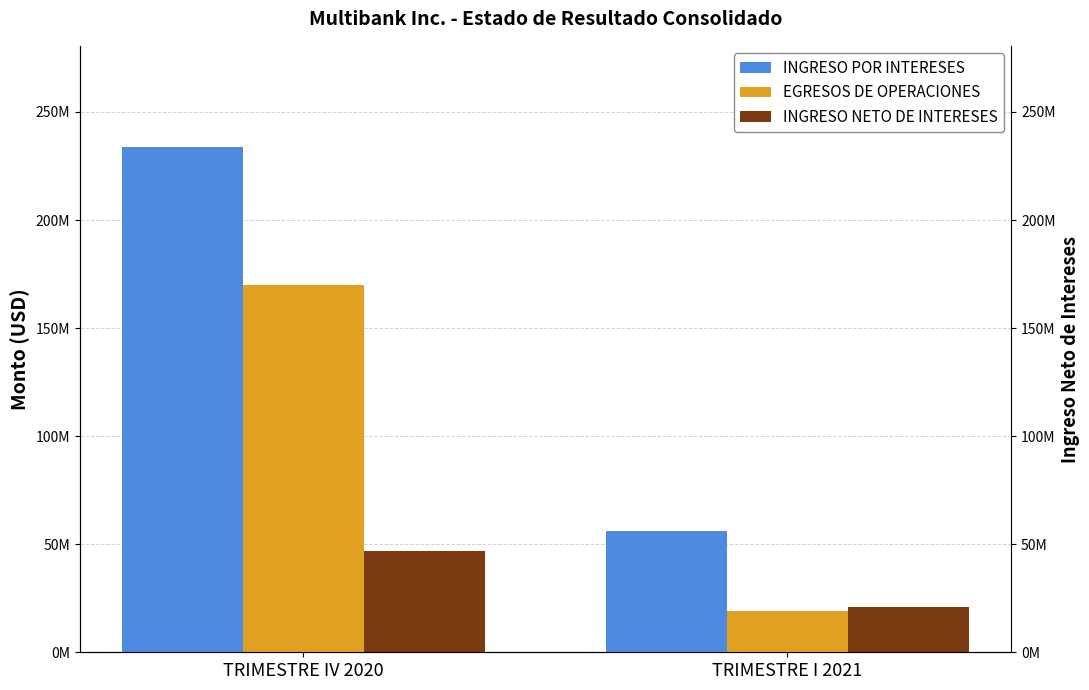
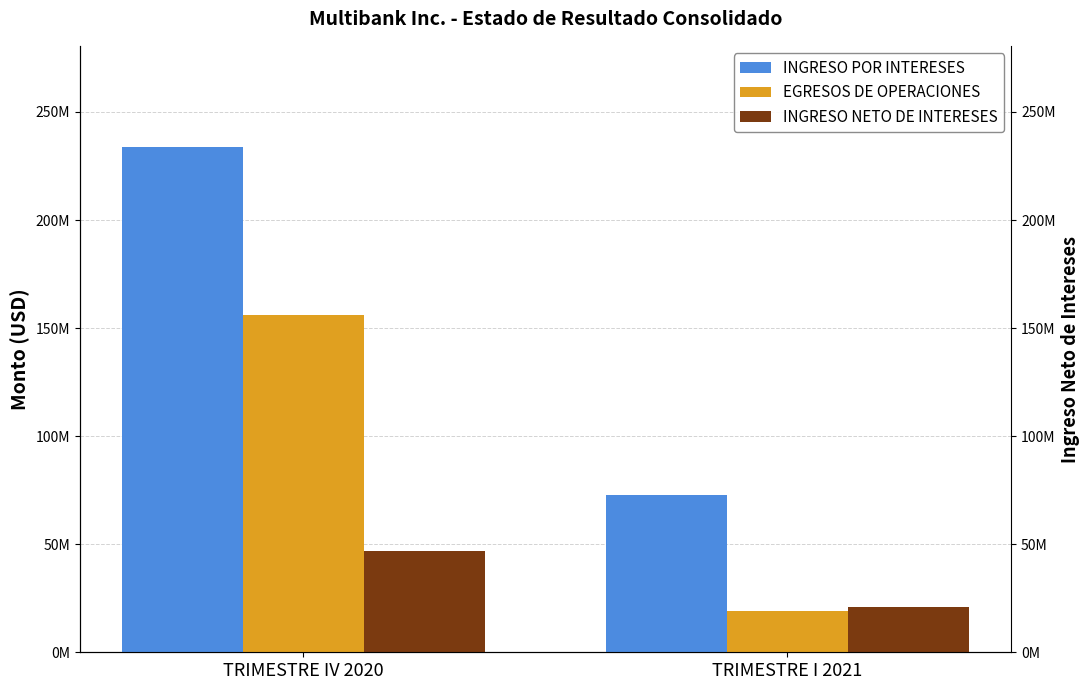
EGRESOS DE OPERACIONES, TRIMESTRE IV 2020: 170000000 -> 156000000
INGRESO POR INTERESES, TRIMESTRE I 2021: 56000000 -> 73000000
